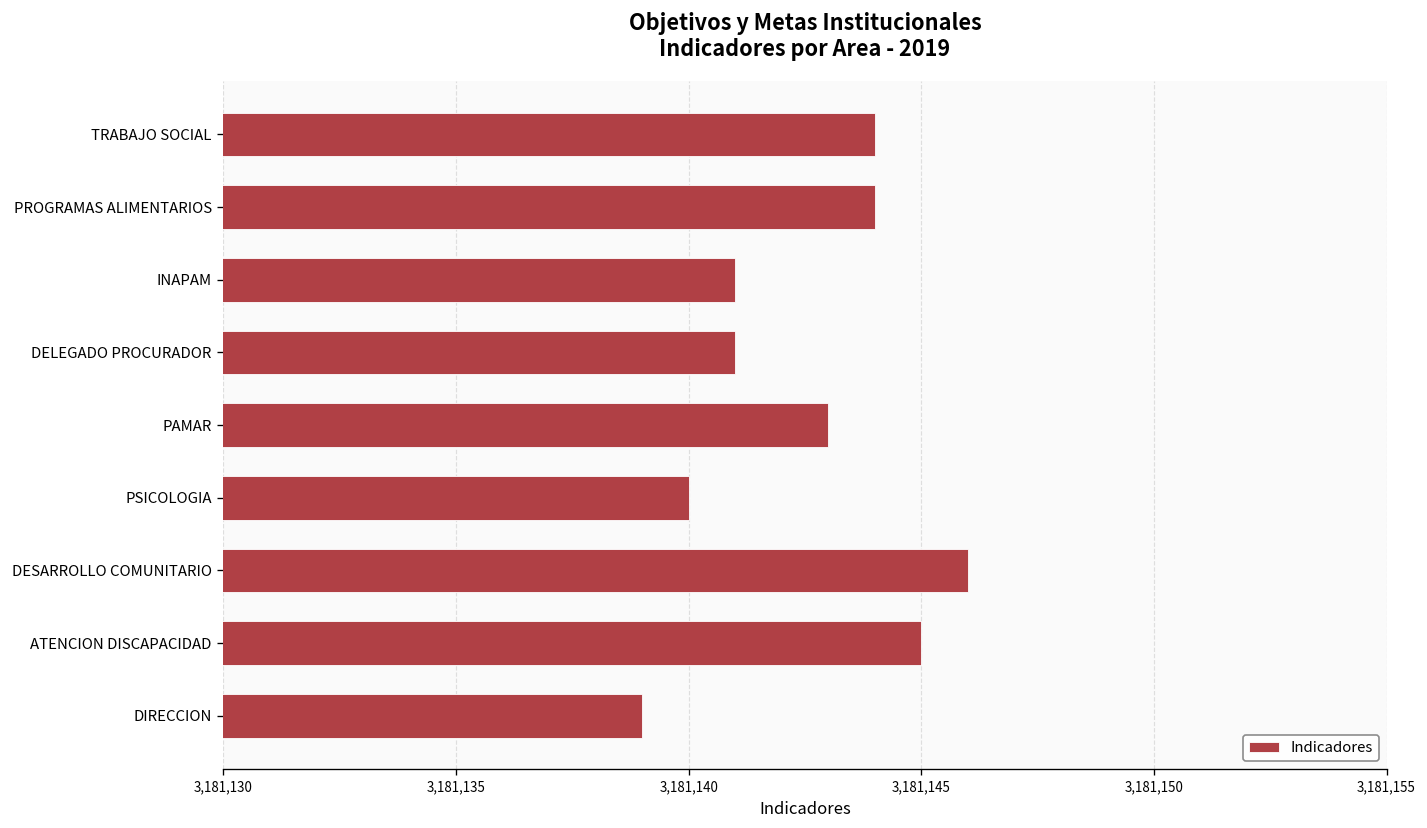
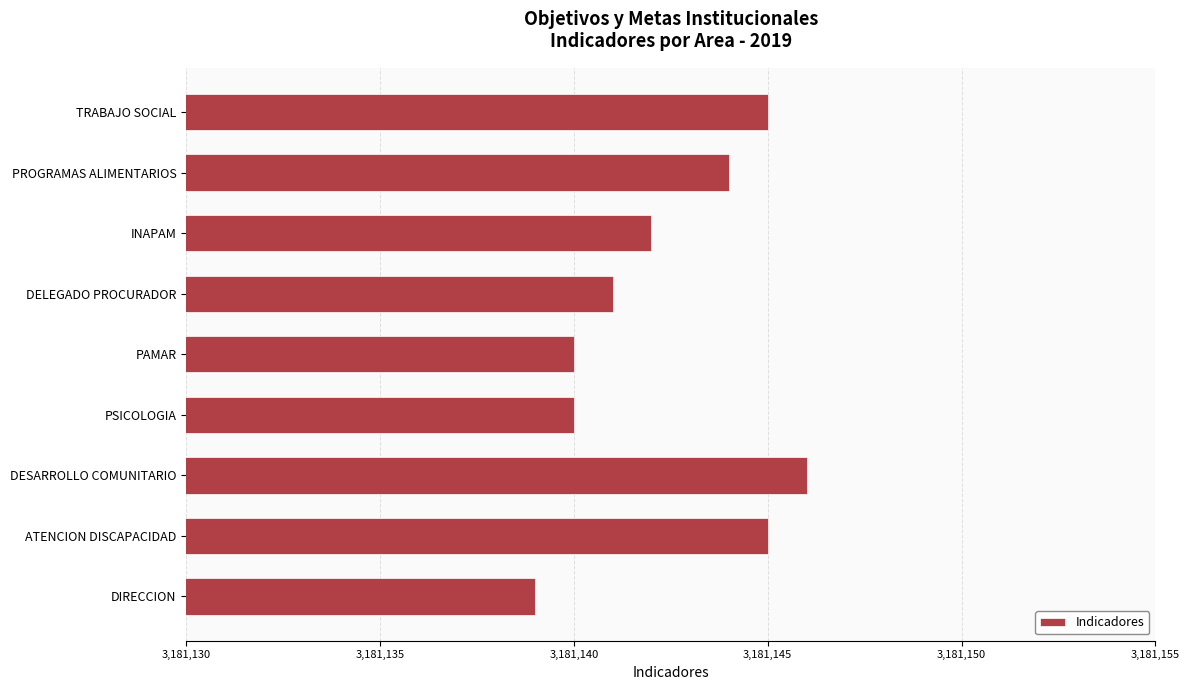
TRABAJO SOCIAL: 3,181,144 -> 3,181,145
INAPAM: 3,181,141 -> 3,181,142
PAMAR: 3,181,143 -> 3,181,140
